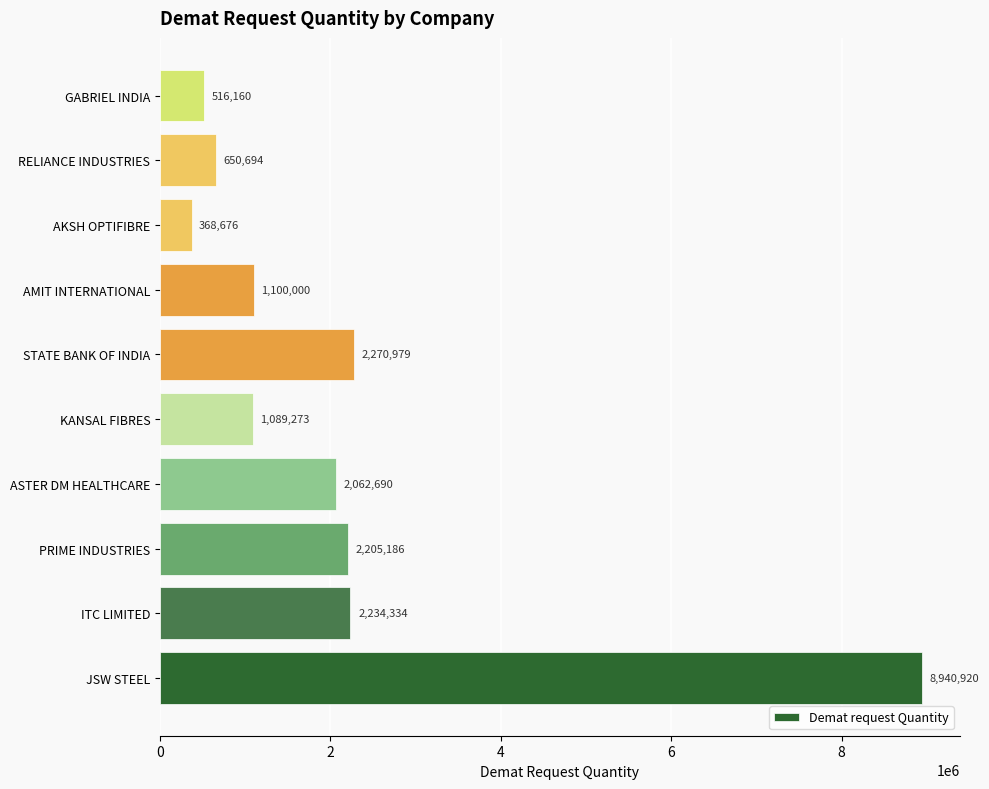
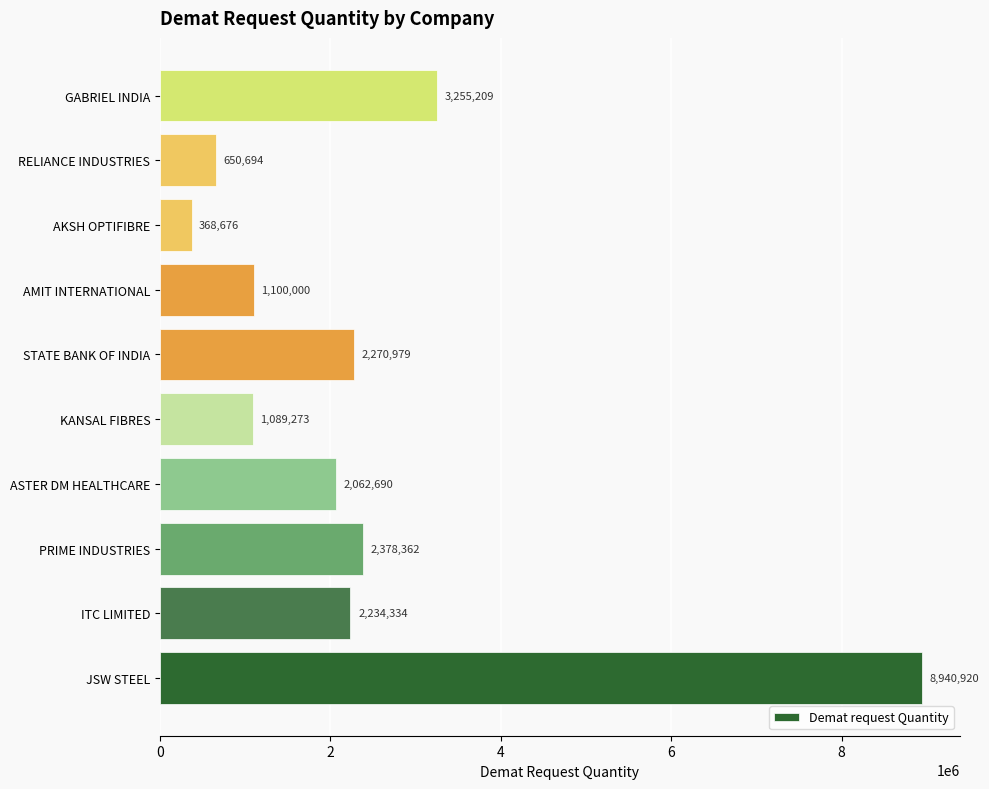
GABRIEL INDIA: 516,160 -> 3,255,209
PRIME INDUSTRIES: 2,205,186 -> 2,378,362
